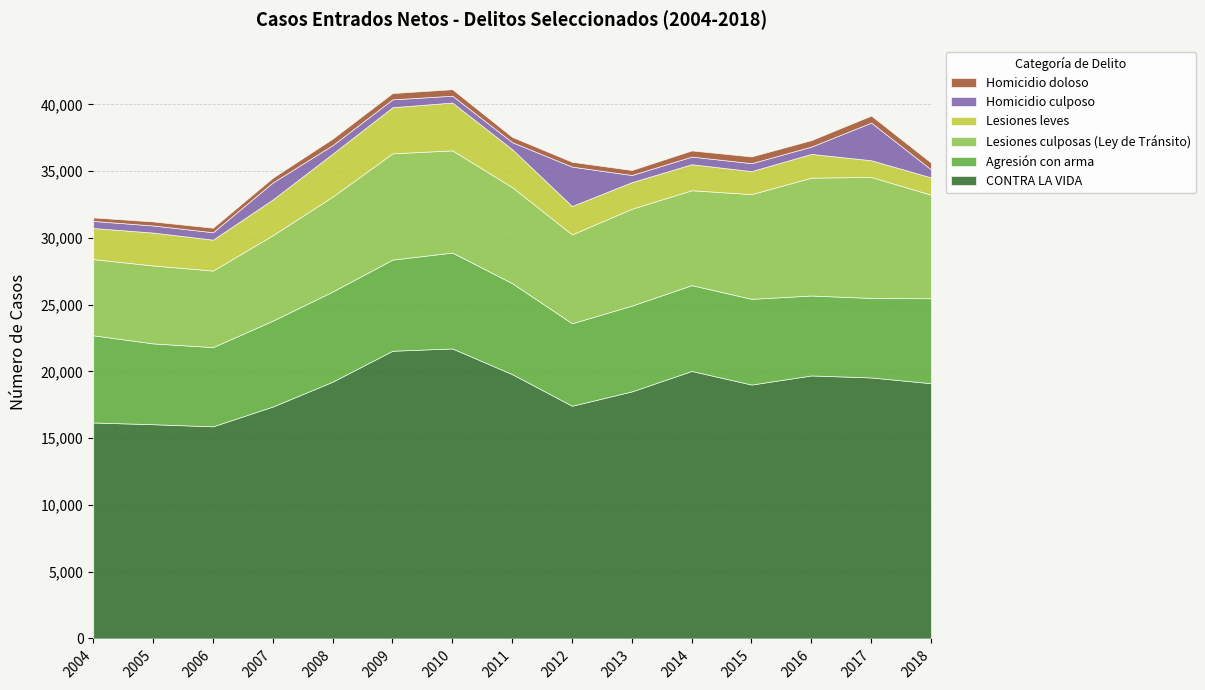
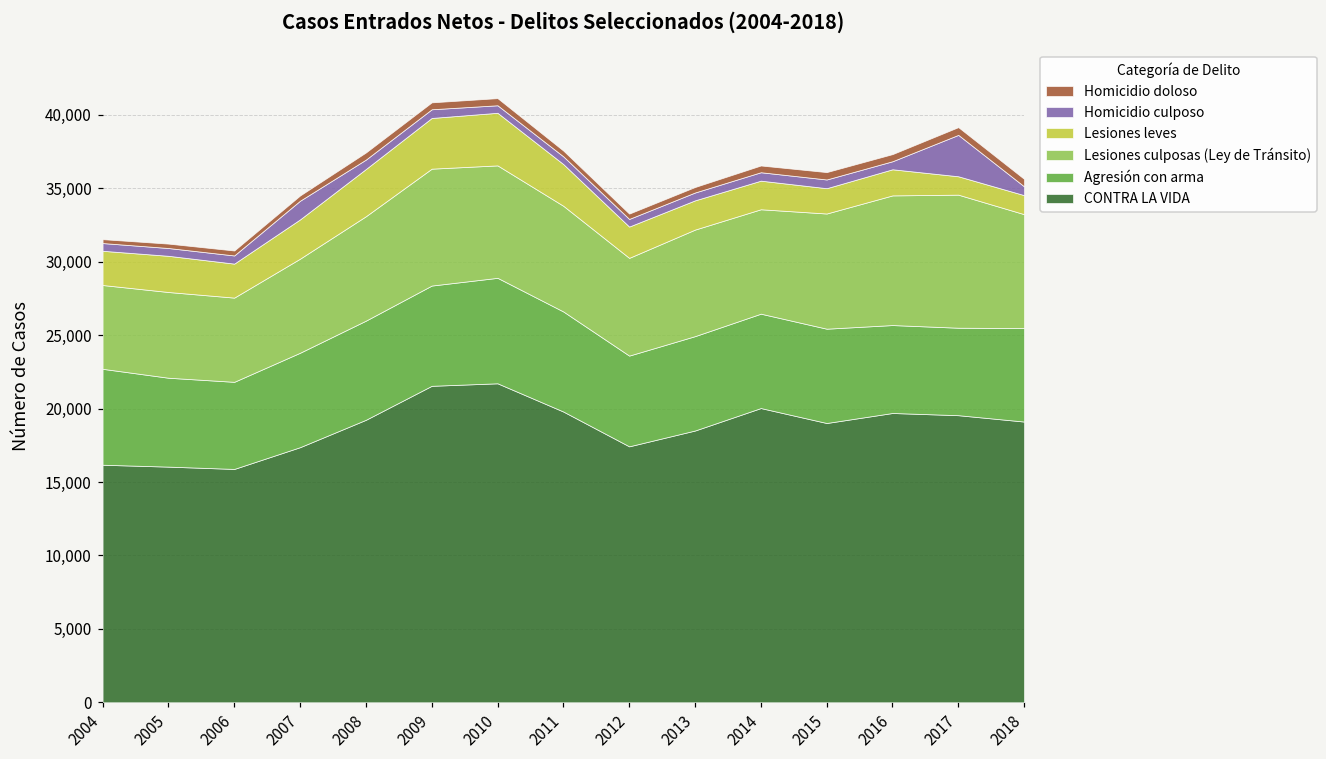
Homicidio culposo, 2012: 2,900 -> 500
